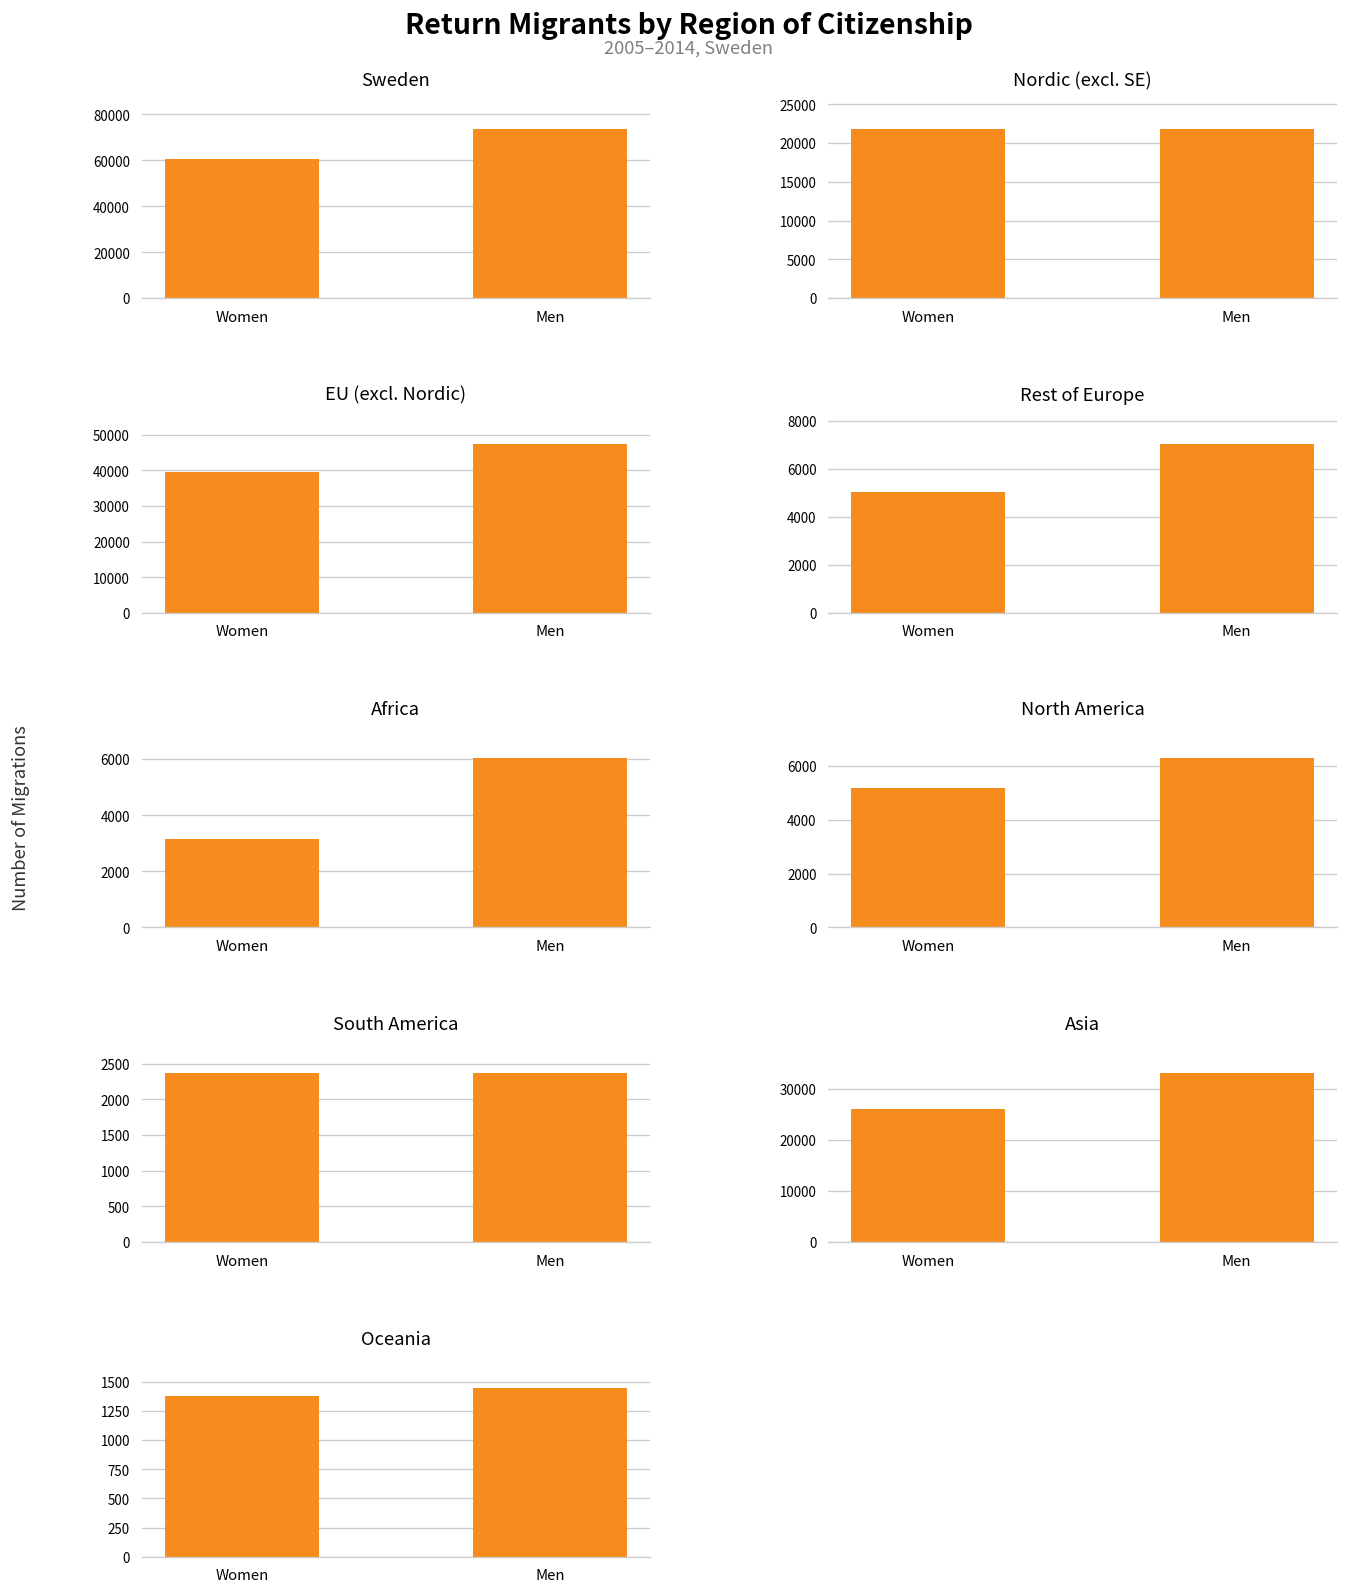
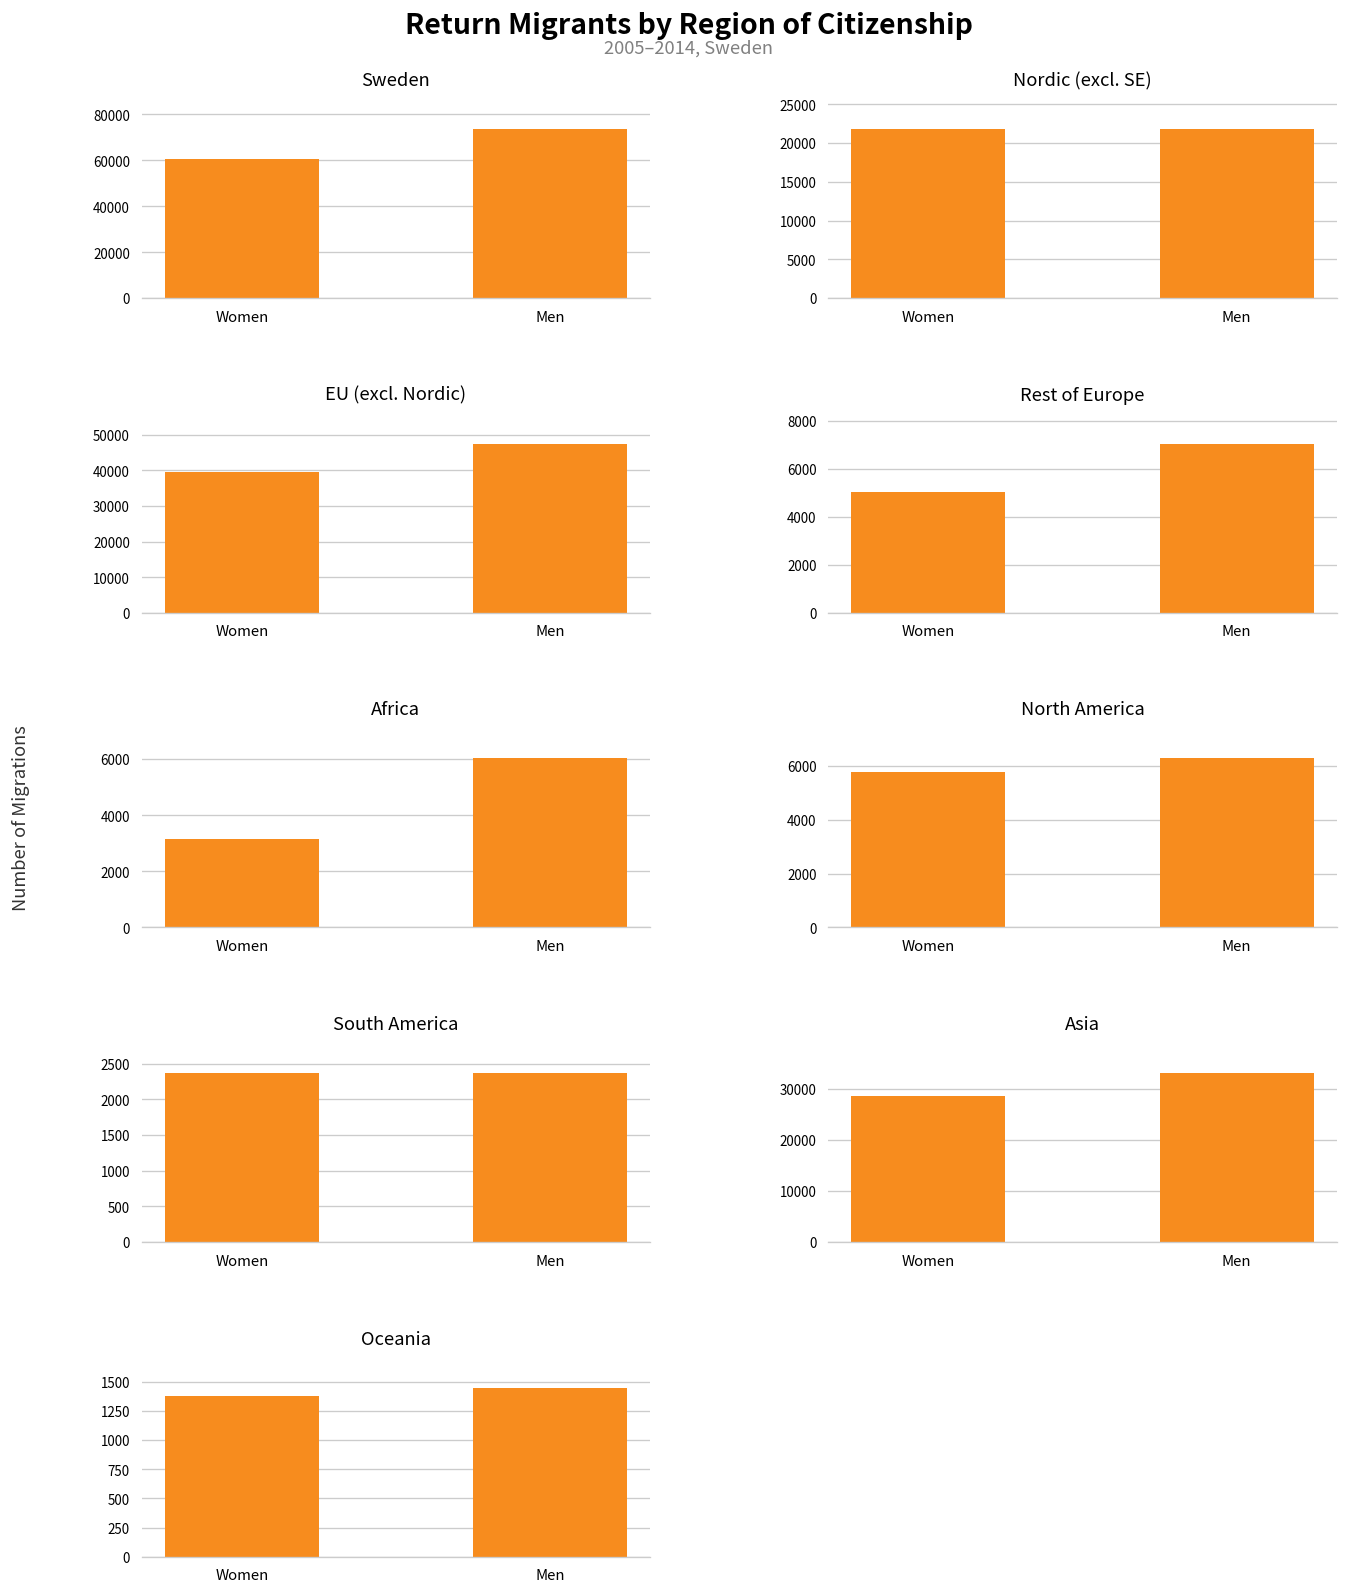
North America, Women: 5200 -> 5800
Asia, Women: 26000 -> 29000
